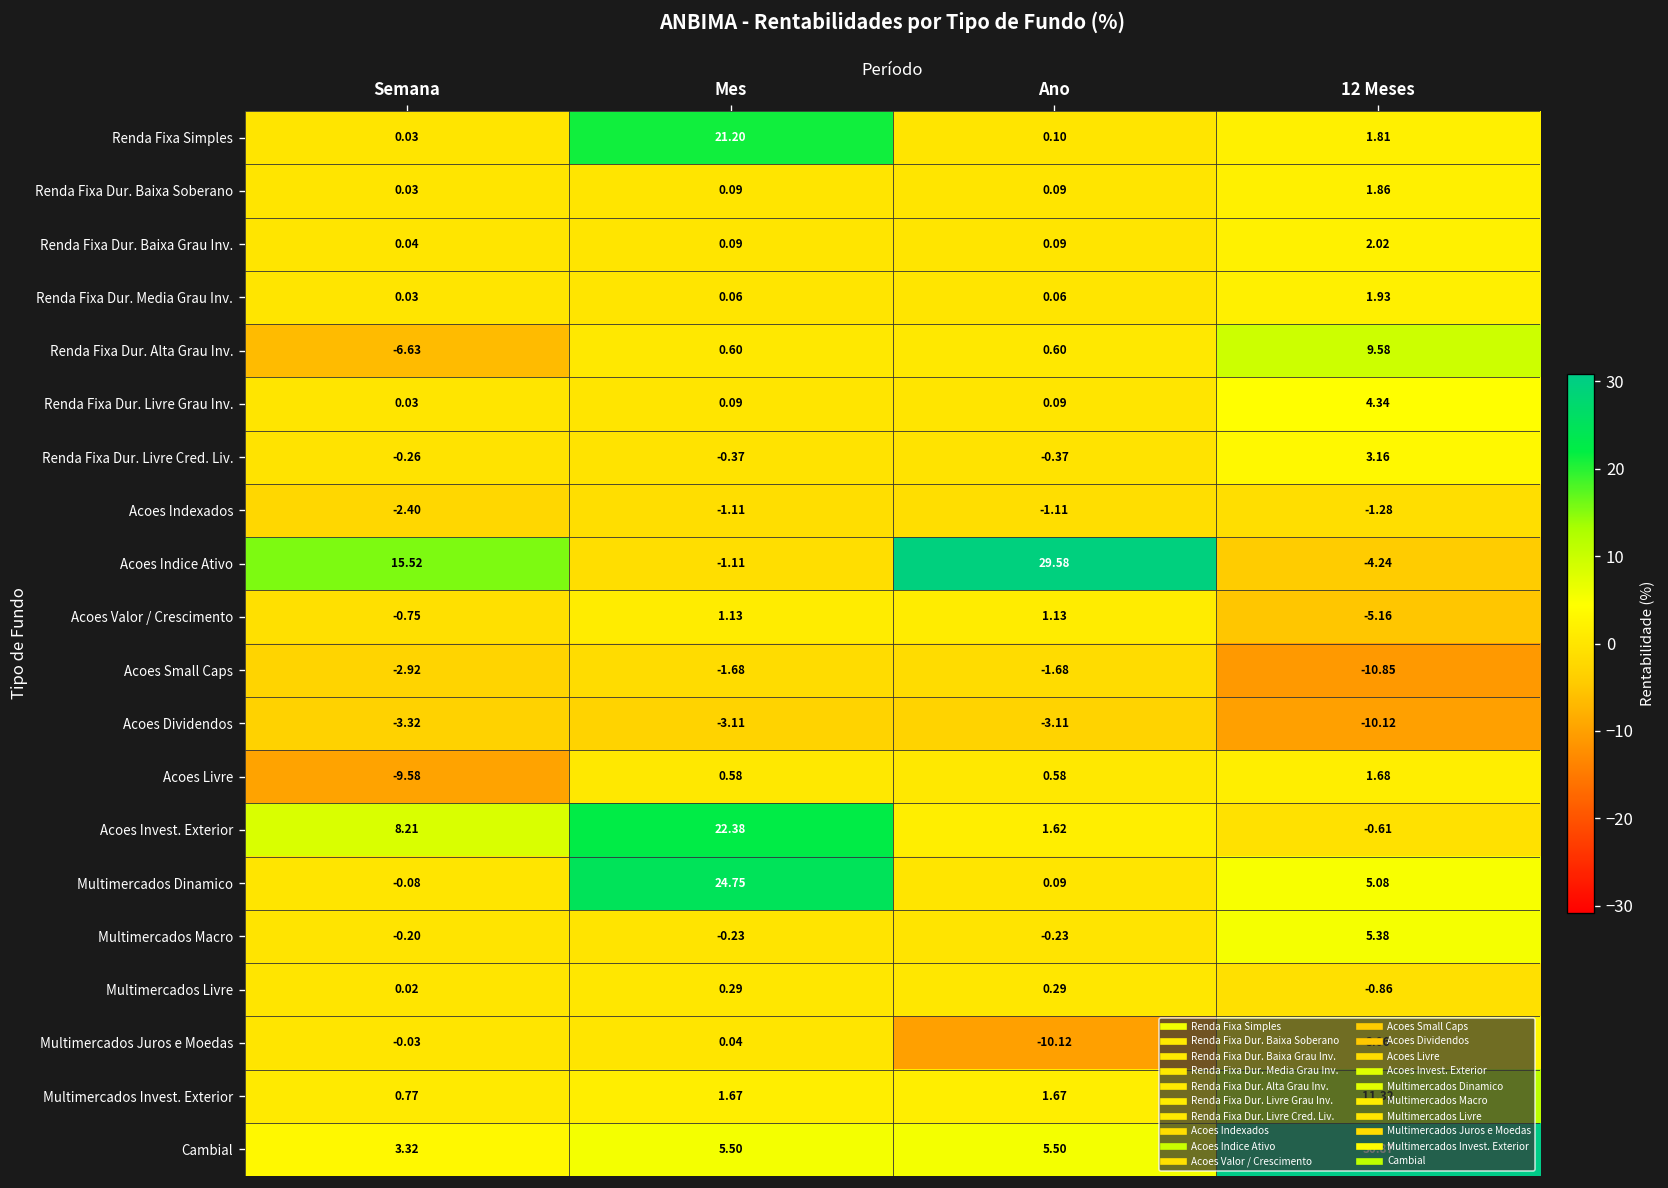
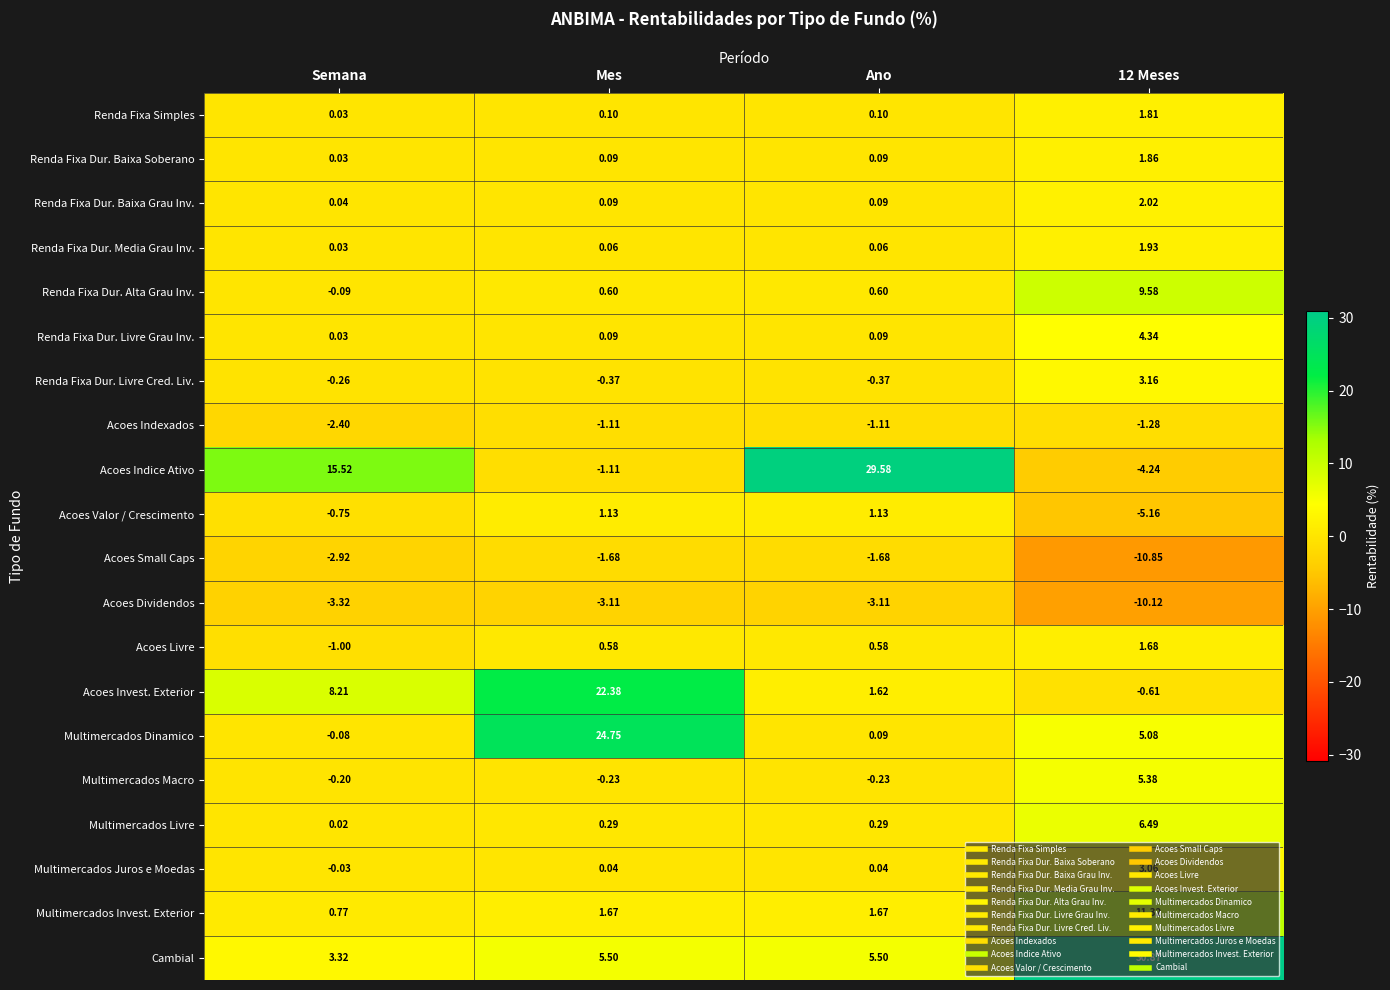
Renda Fixa Simples, Mes: 21.20 -> 0.10
Renda Fixa Dur. Alta Grau Inv., Semana: -6.63 -> -0.09
Acoes Livre, Semana: -9.58 -> -1.00
Multimercados Livre, 12 Meses: -0.86 -> 6.49
Multimercados Juros e Moedas, Ano: -10.12 -> 0.04
